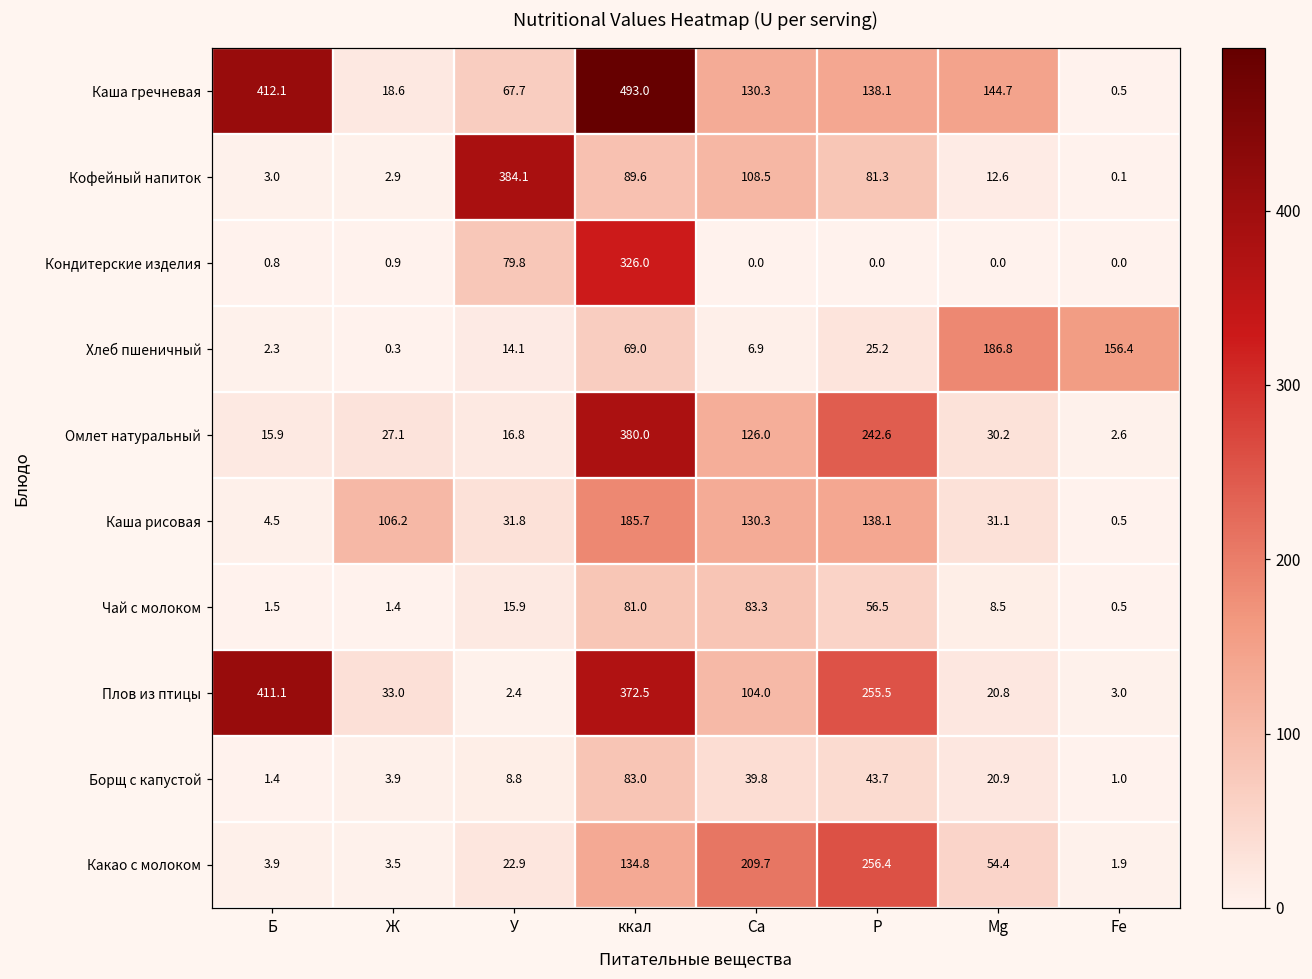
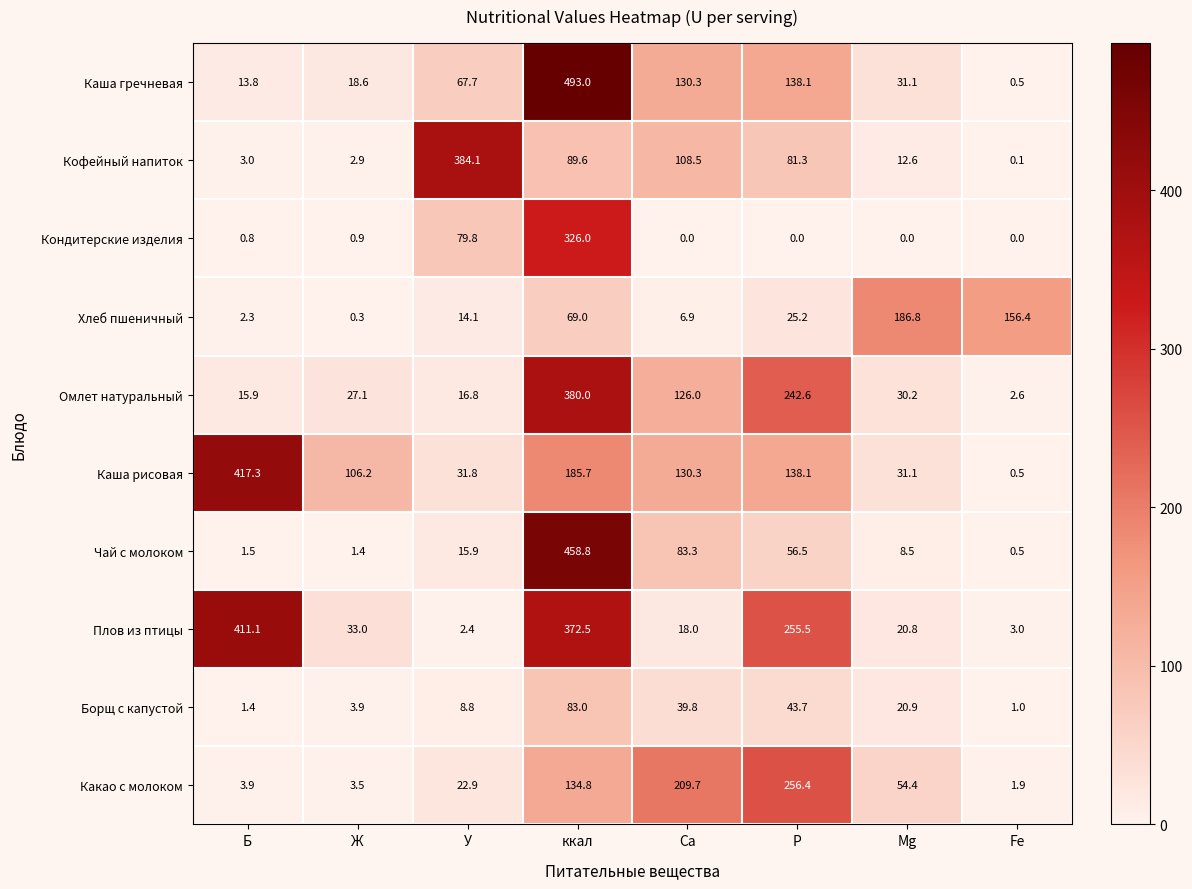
Каша гречневая, Б: 412.1 -> 13.8
Каша гречневая, Mg: 144.7 -> 31.1
Каша рисовая, Б: 4.5 -> 417.3
Чай с молоком, ккал: 81.0 -> 458.8
Плов из птицы, Ca: 104.0 -> 18.0
